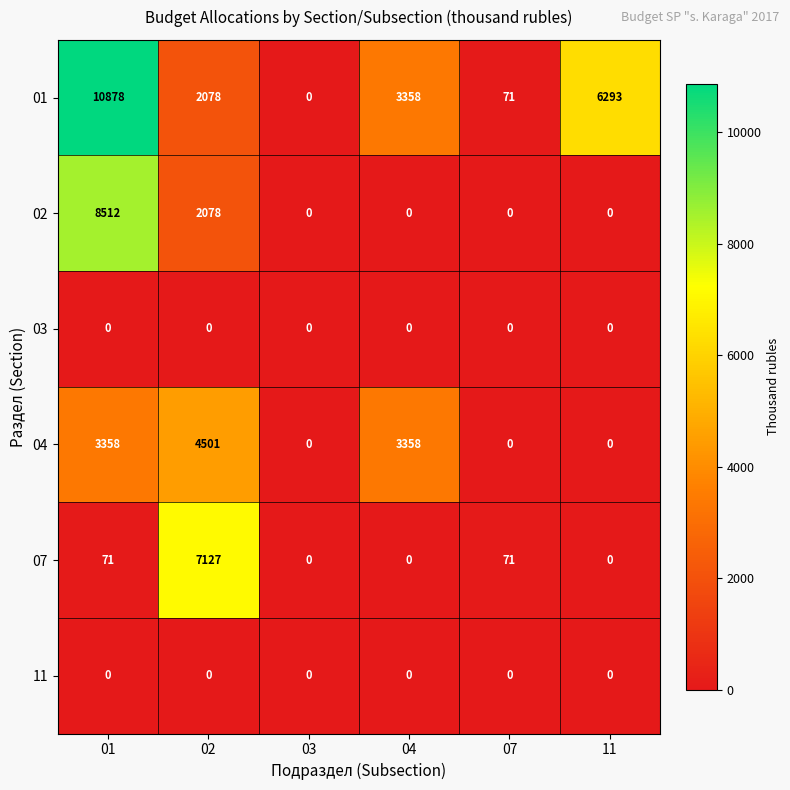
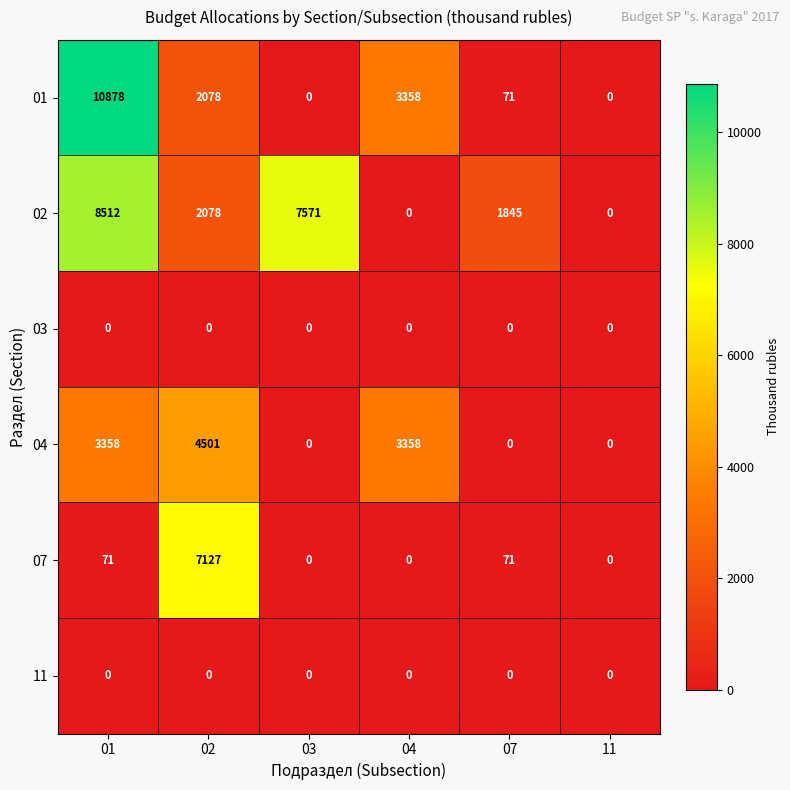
01, 11: 6293 -> 0
02, 03: 0 -> 7571
02, 07: 0 -> 1845
